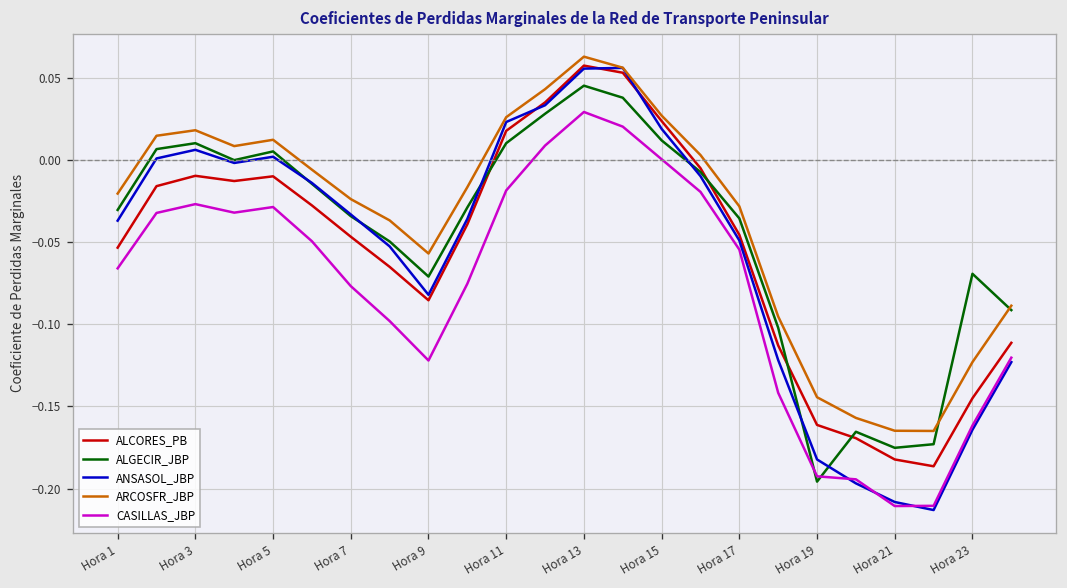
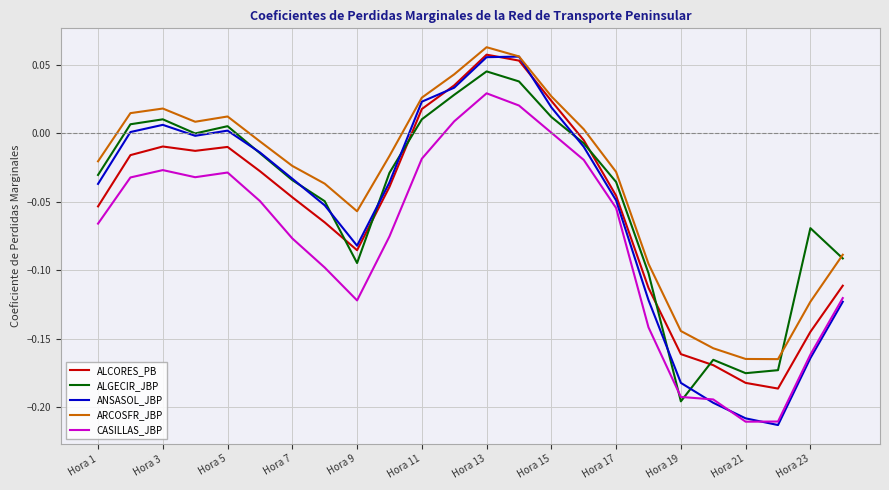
ALGECIR_JBP, Hora 9: -0.071 -> -0.095
